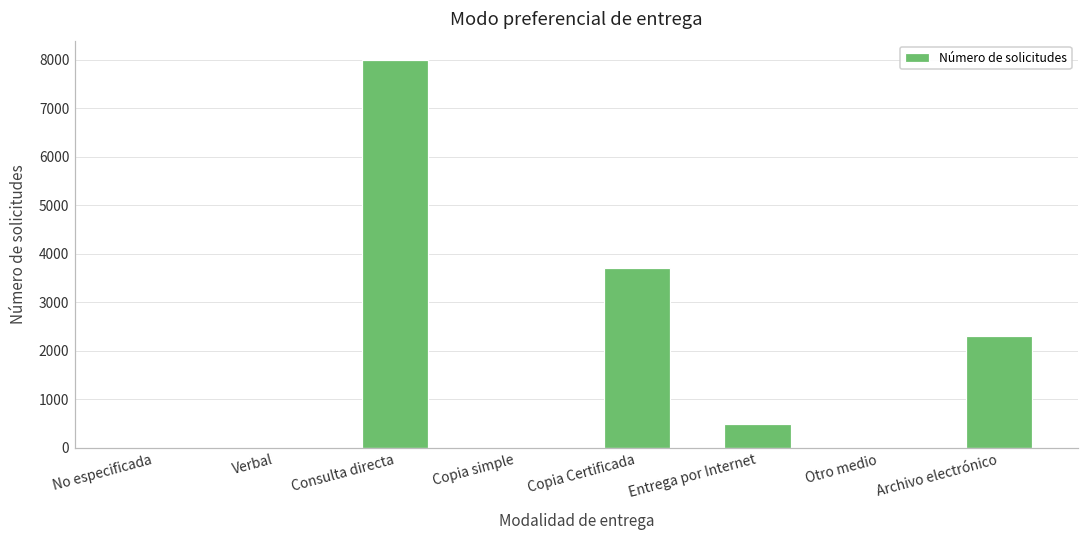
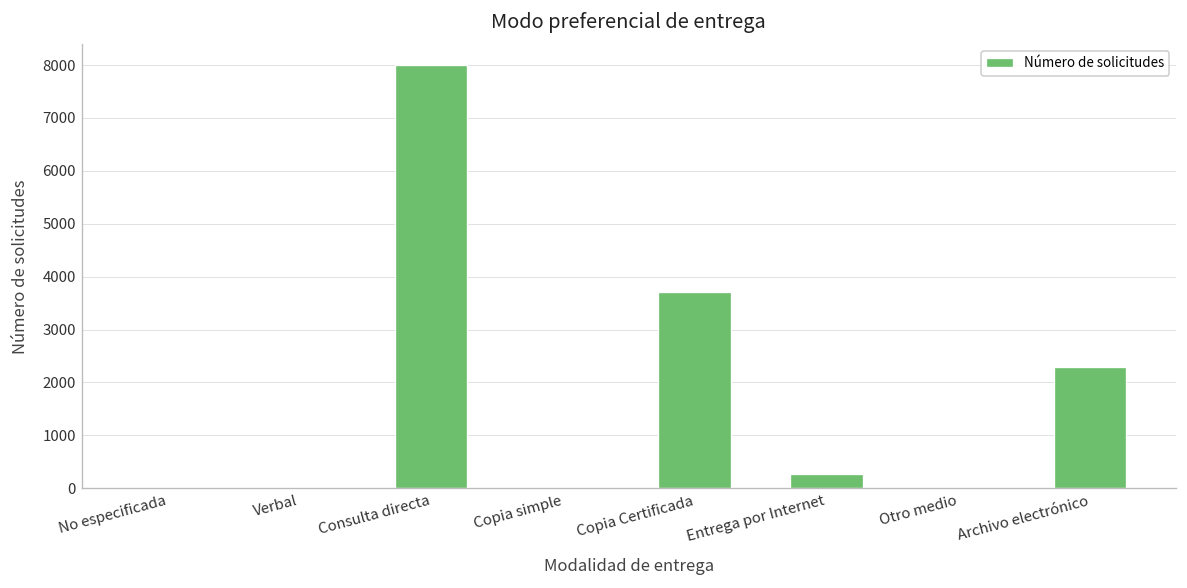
Entrega por Internet: 500 -> 300
